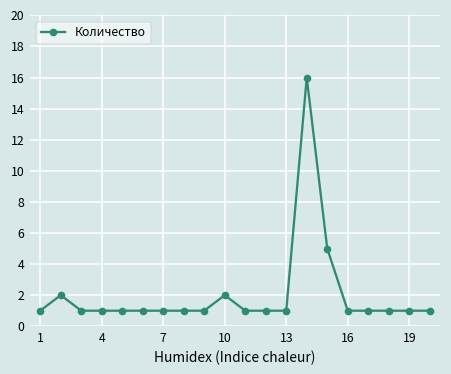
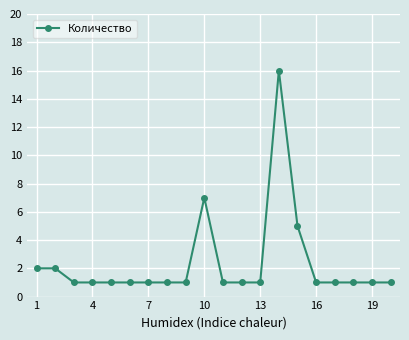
1: 1 -> 2
10: 2 -> 7
